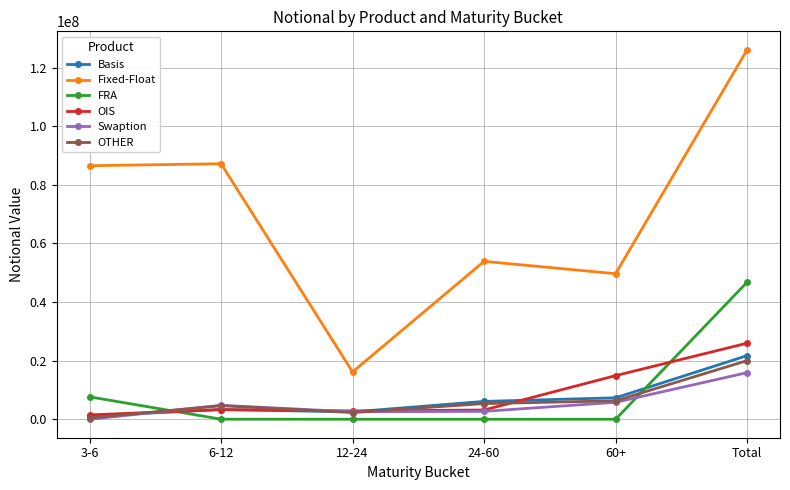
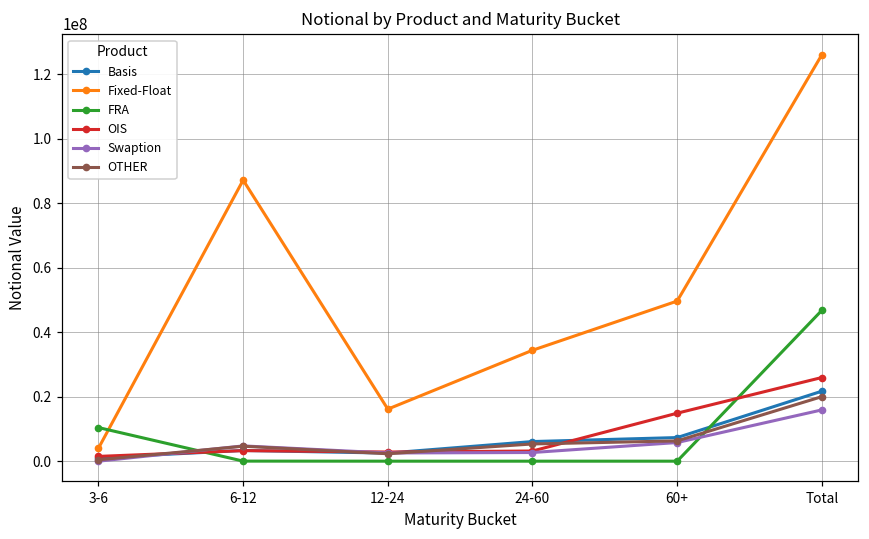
Fixed-Float, 3-6: 86000000 -> 4000000
FRA, 3-6: 8000000 -> 10000000
Fixed-Float, 24-60: 54000000 -> 34000000
